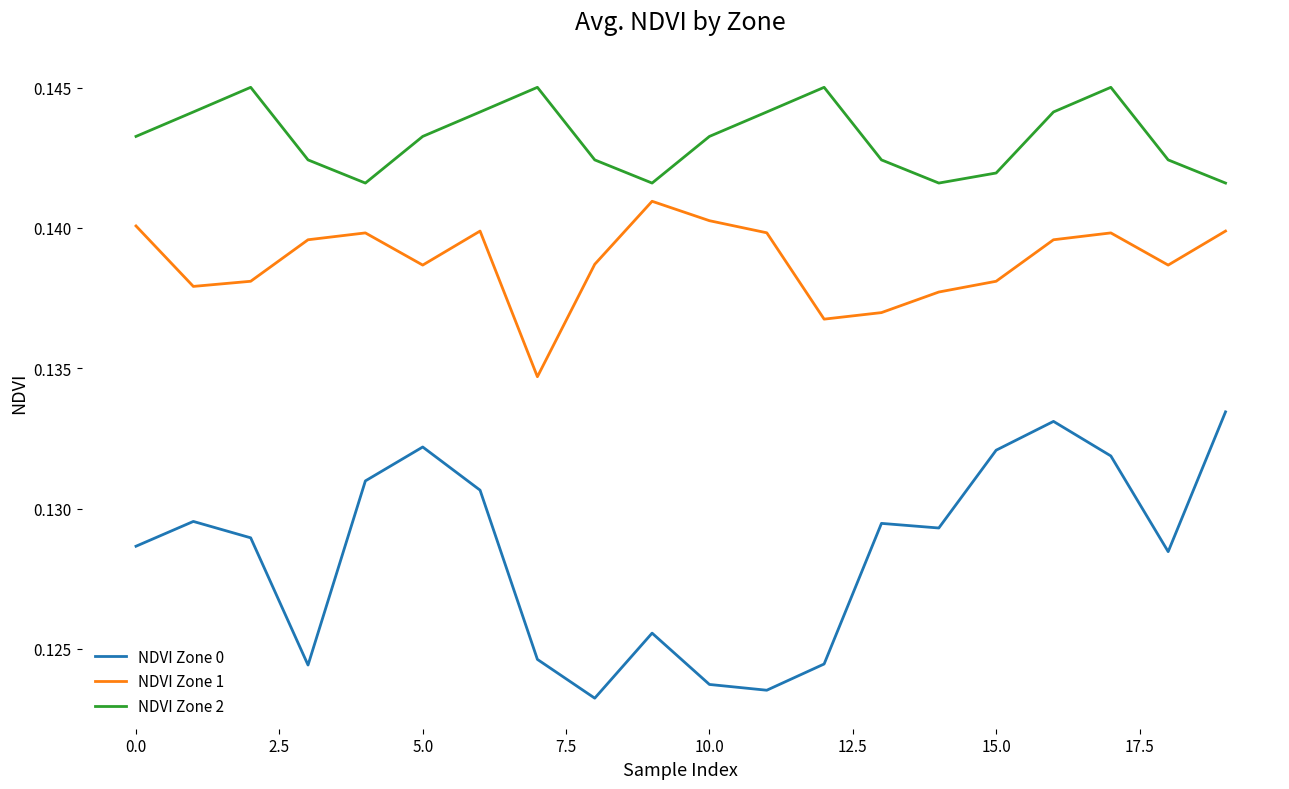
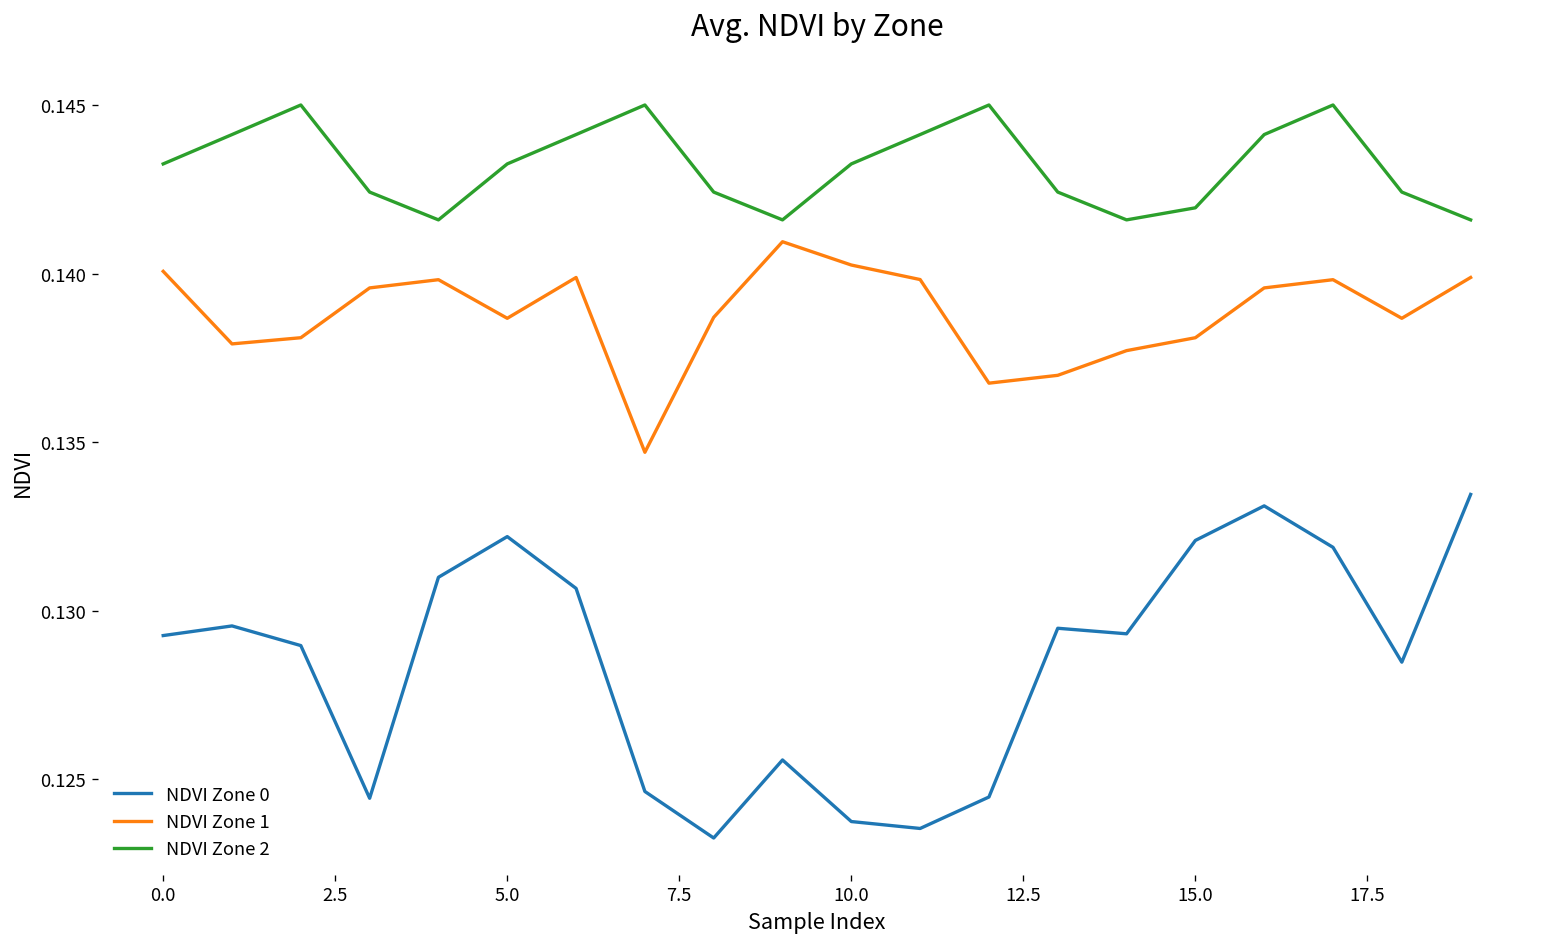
NDVI Zone 0, 0.0: 0.1287 -> 0.1293
